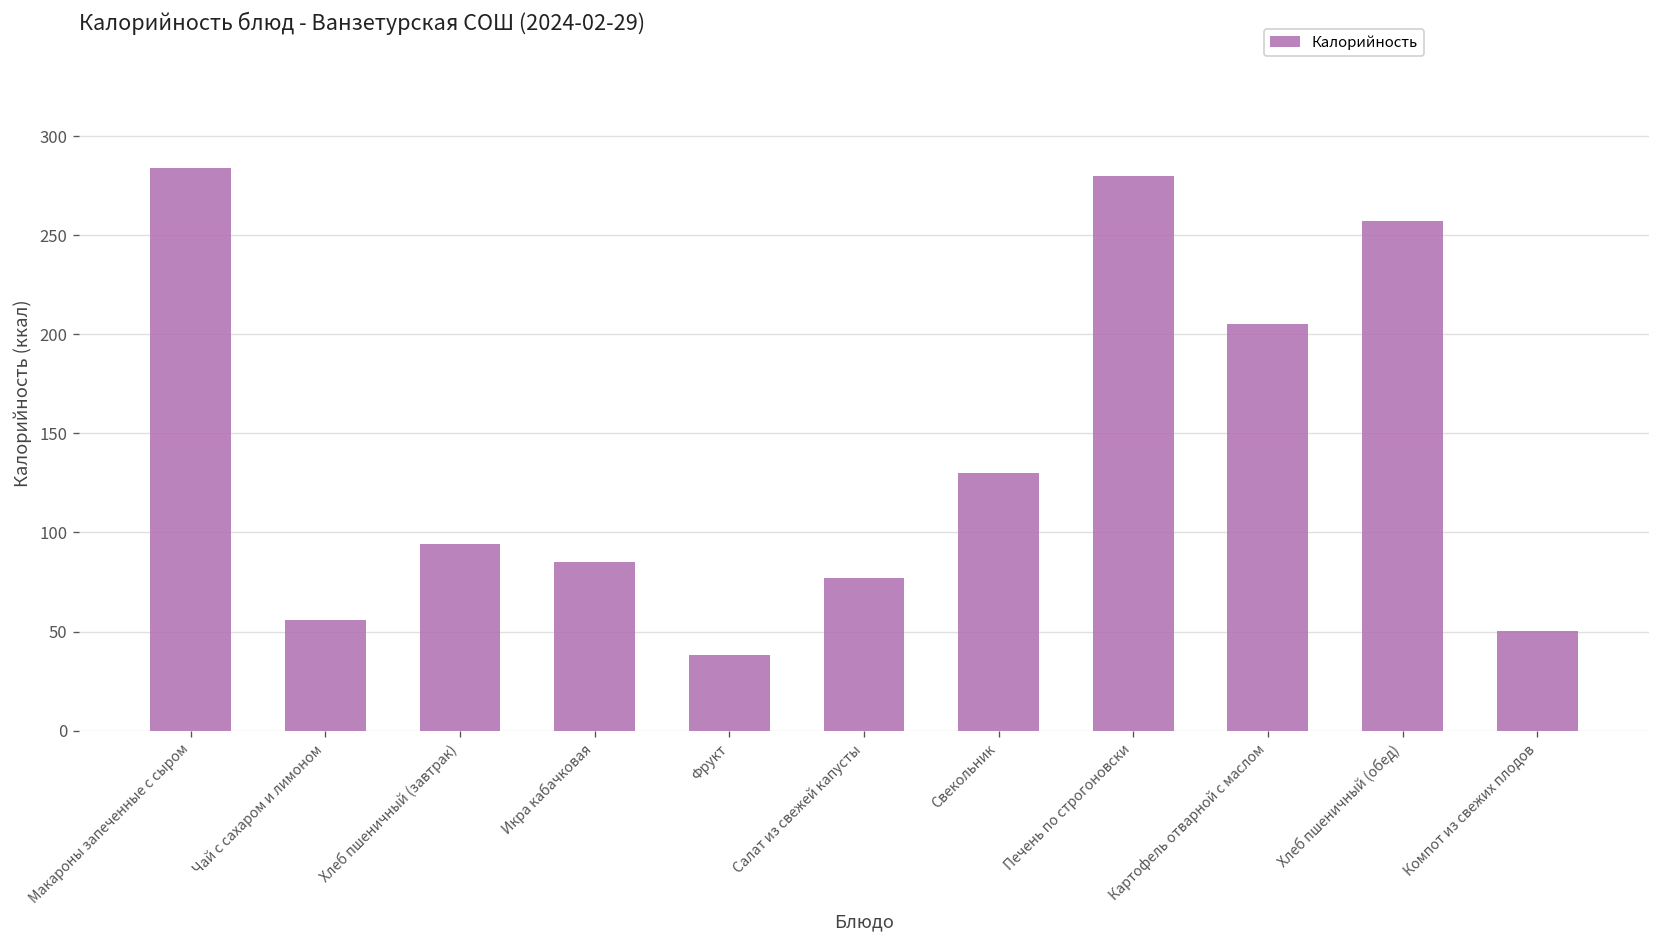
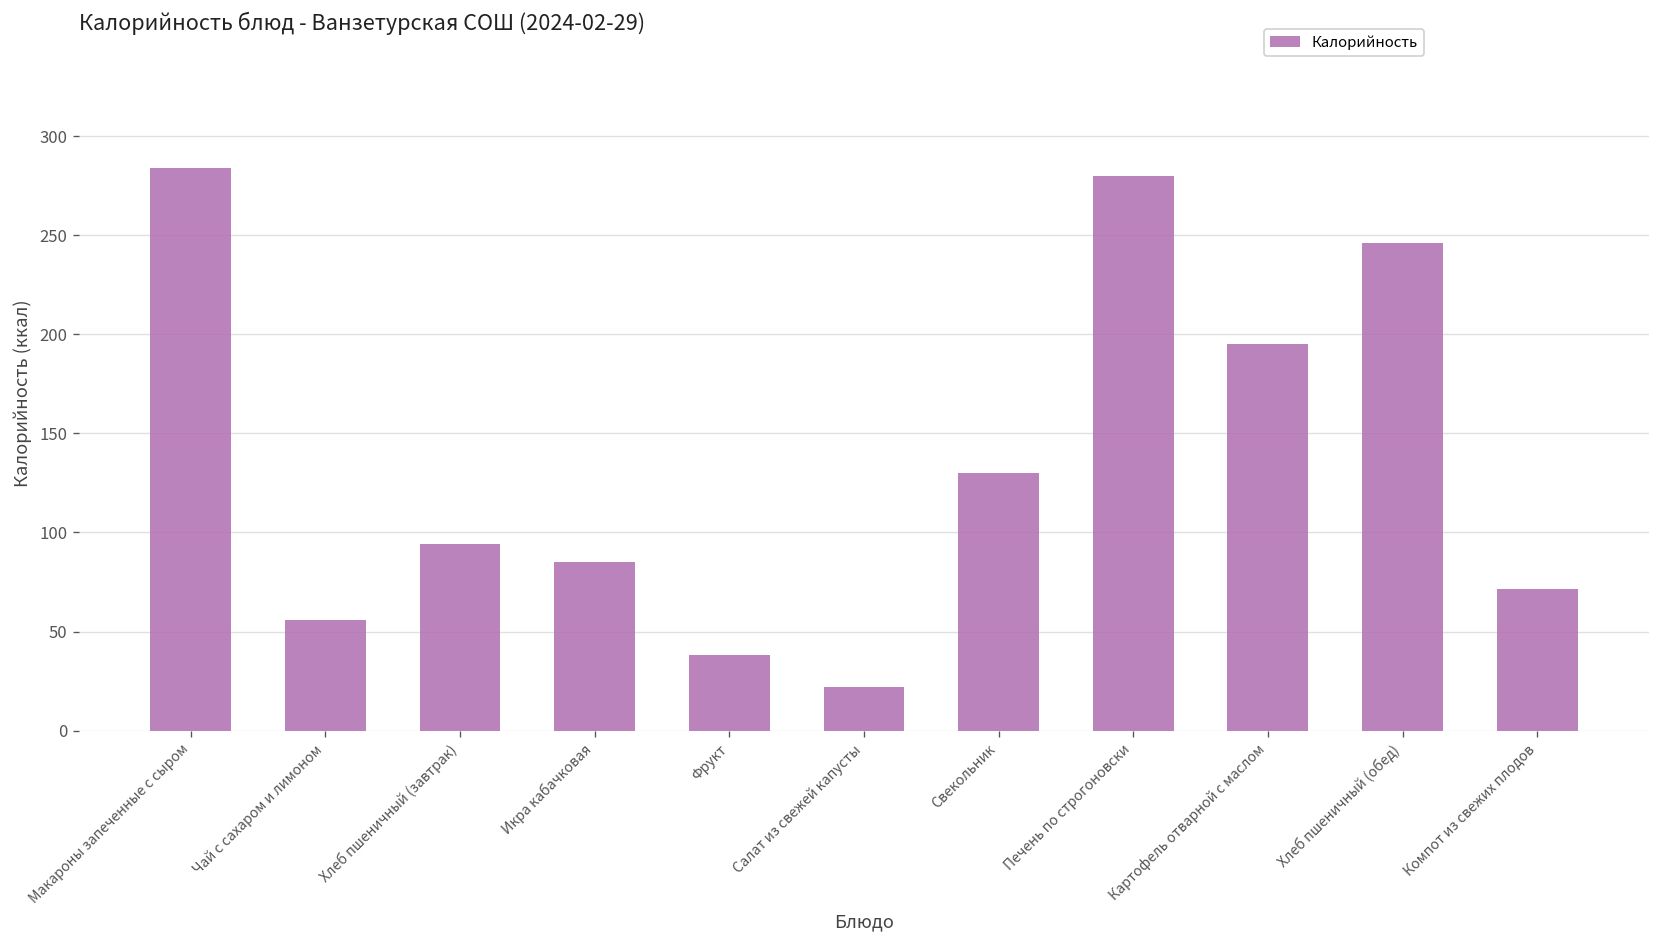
Салат из свежей капусты: 77 -> 22
Картофель отварной с маслом: 205 -> 195
Хлеб пшеничный (обед): 257 -> 246
Компот из свежих плодов: 50 -> 72
